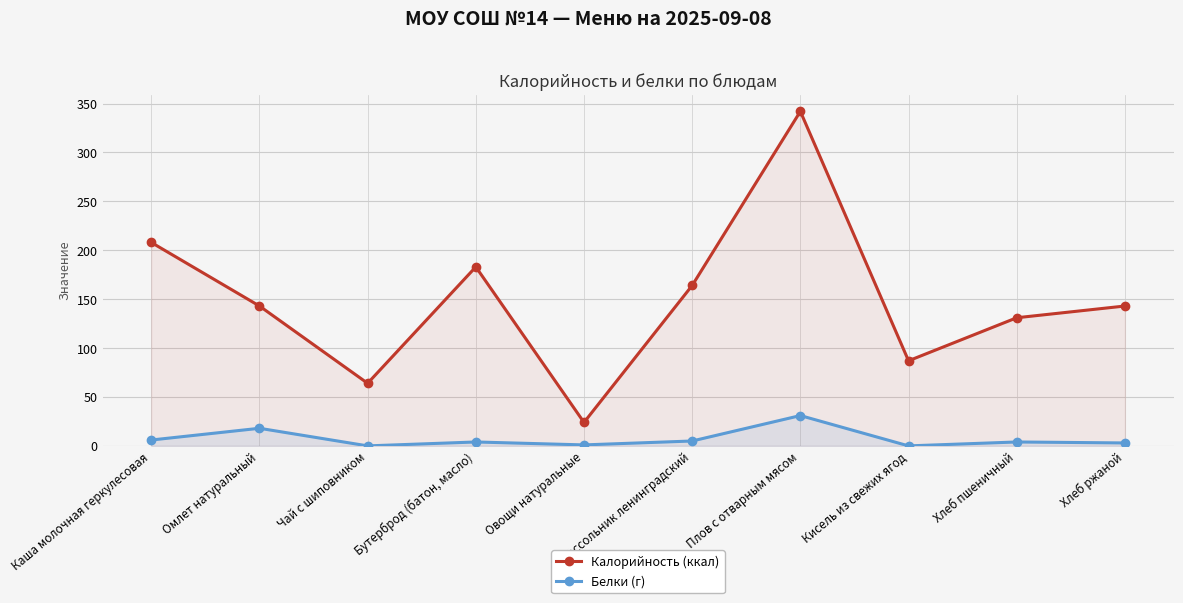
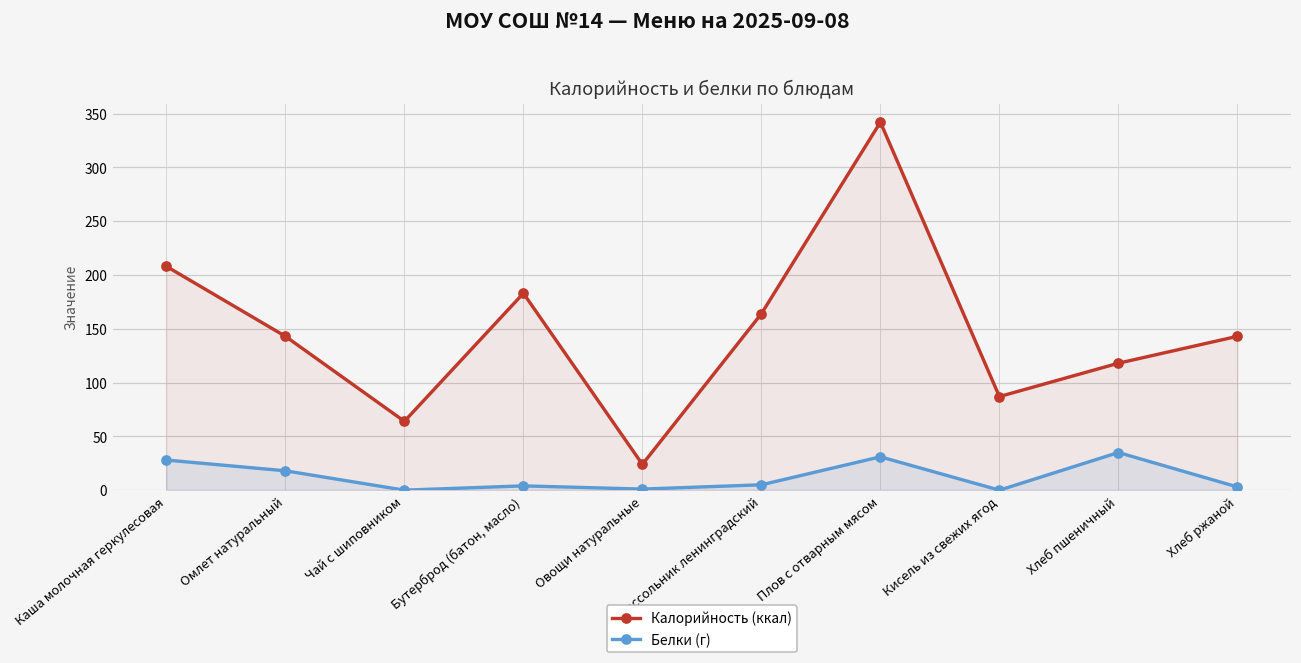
Белки (г), Каша молочная геркулесовая: 10 -> 30
Калорийность (ккал), Хлеб пшеничный: 130 -> 120
Белки (г), Хлеб пшеничный: 0 -> 40
